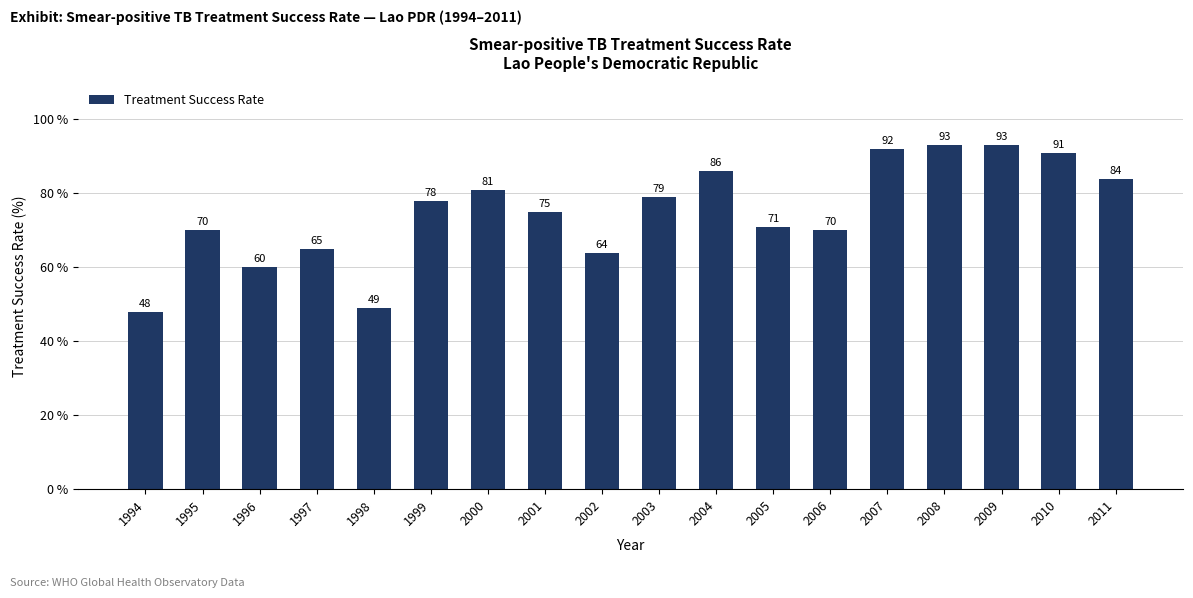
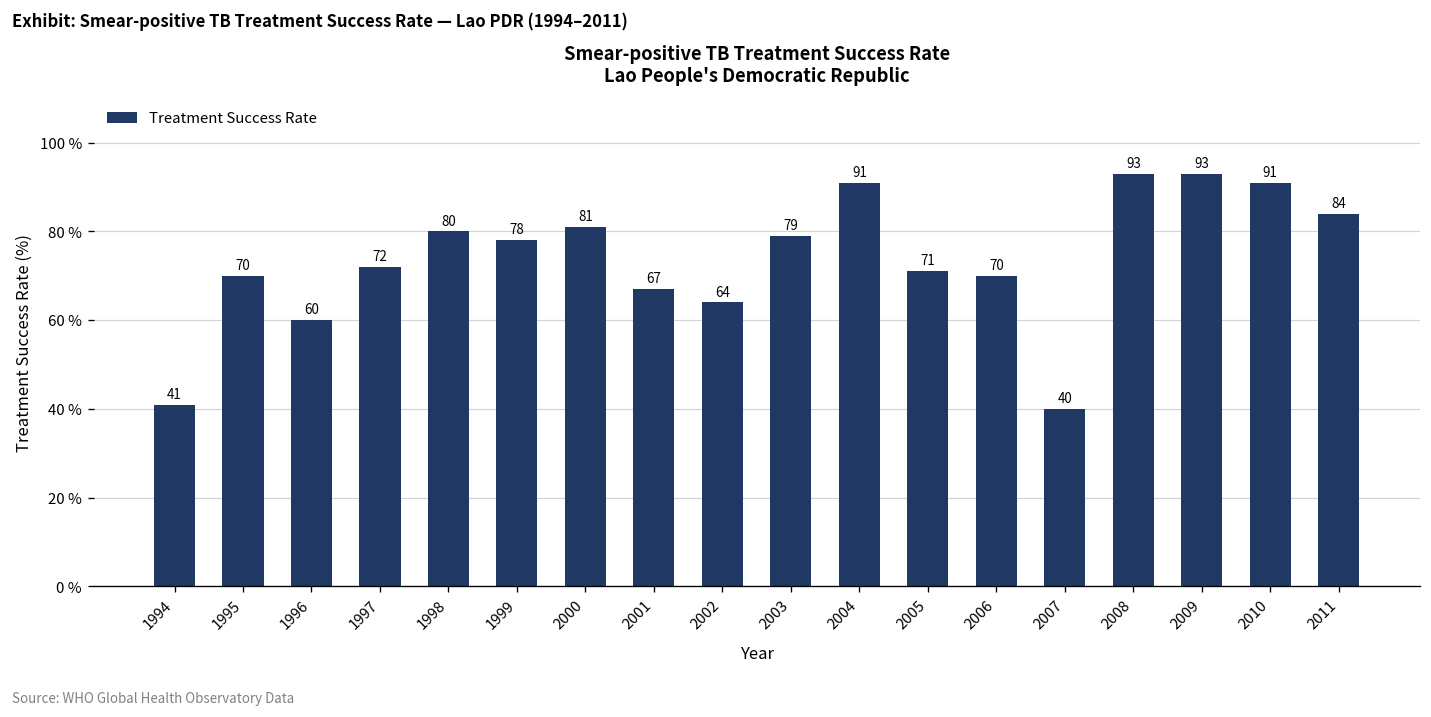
1994: 48 -> 41
1997: 65 -> 72
1998: 49 -> 80
2001: 75 -> 67
2004: 86 -> 91
2007: 92 -> 40
